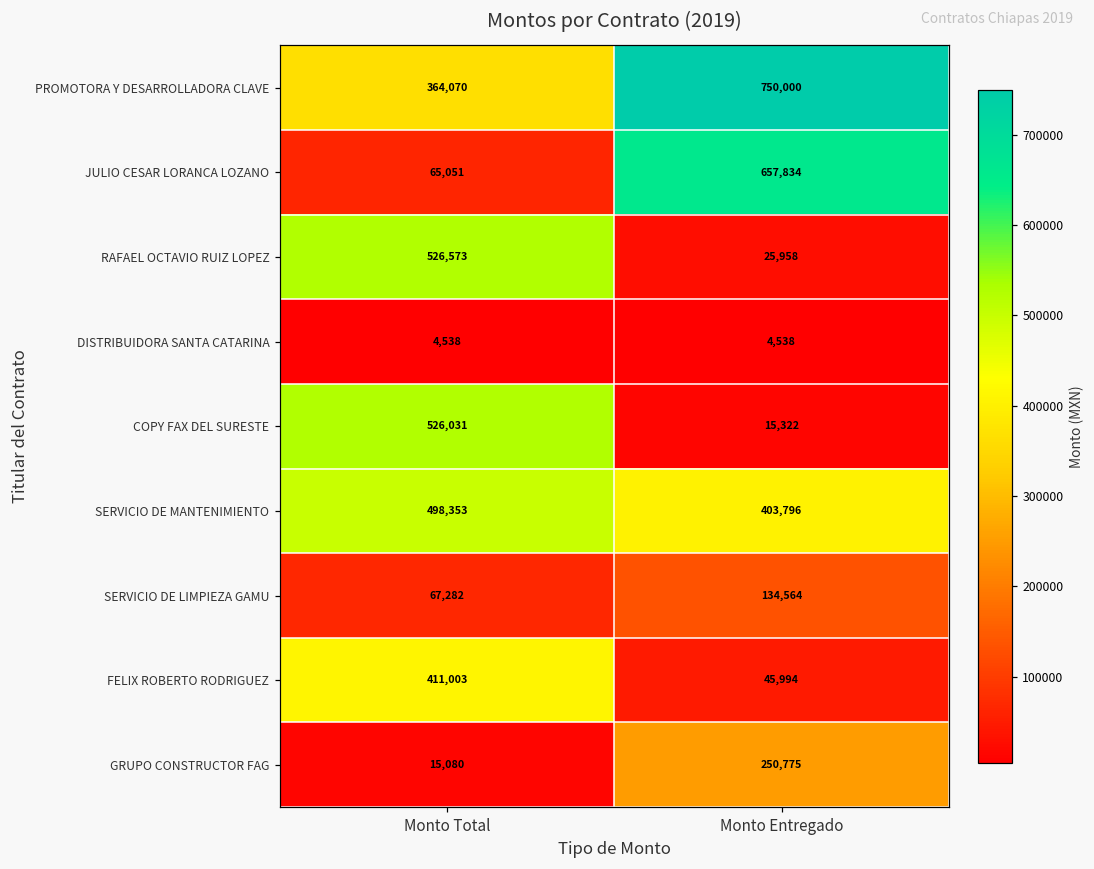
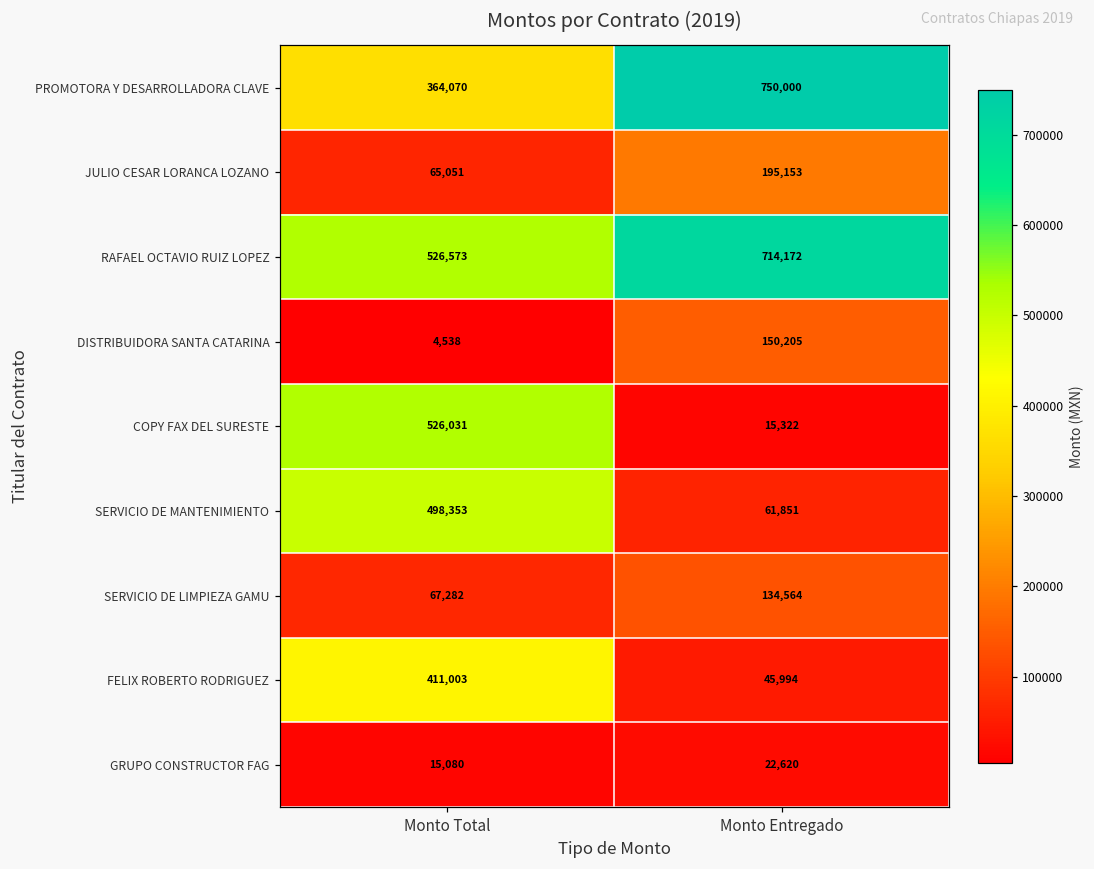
JULIO CESAR LORANCA LOZANO, Monto Entregado: 657,834 -> 195,153
RAFAEL OCTAVIO RUIZ LOPEZ, Monto Entregado: 25,958 -> 714,172
DISTRIBUIDORA SANTA CATARINA, Monto Entregado: 4,538 -> 150,205
SERVICIO DE MANTENIMIENTO, Monto Entregado: 403,796 -> 61,851
GRUPO CONSTRUCTOR FAG, Monto Entregado: 250,775 -> 22,620
